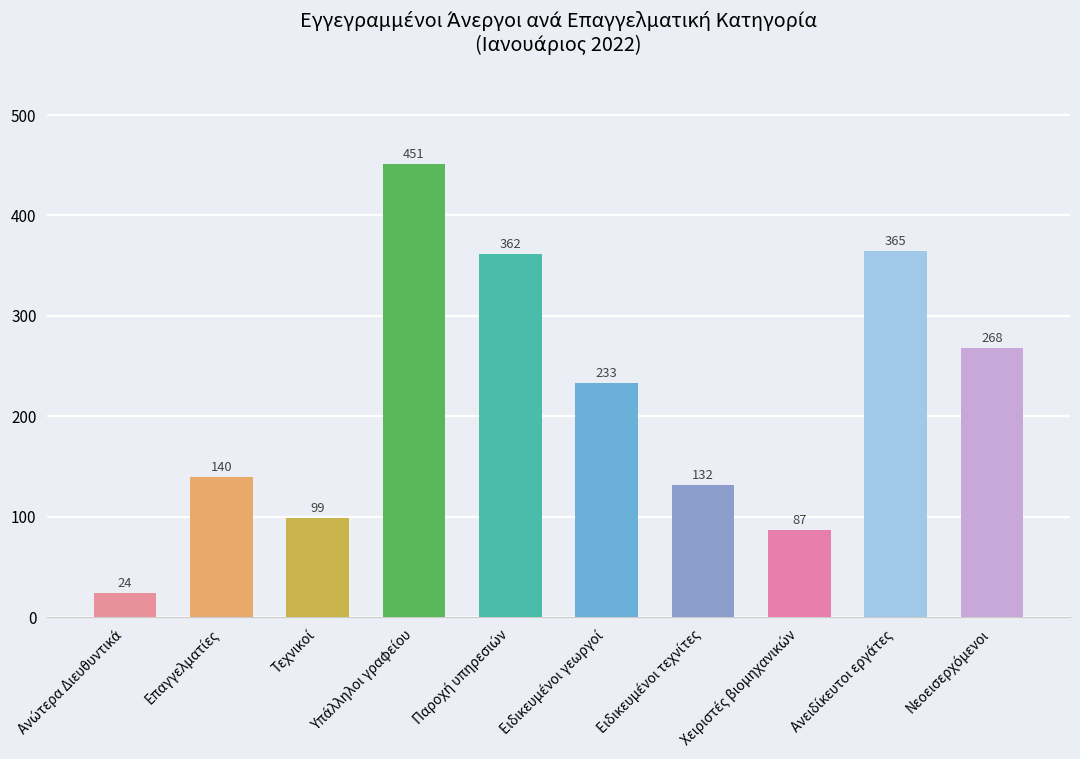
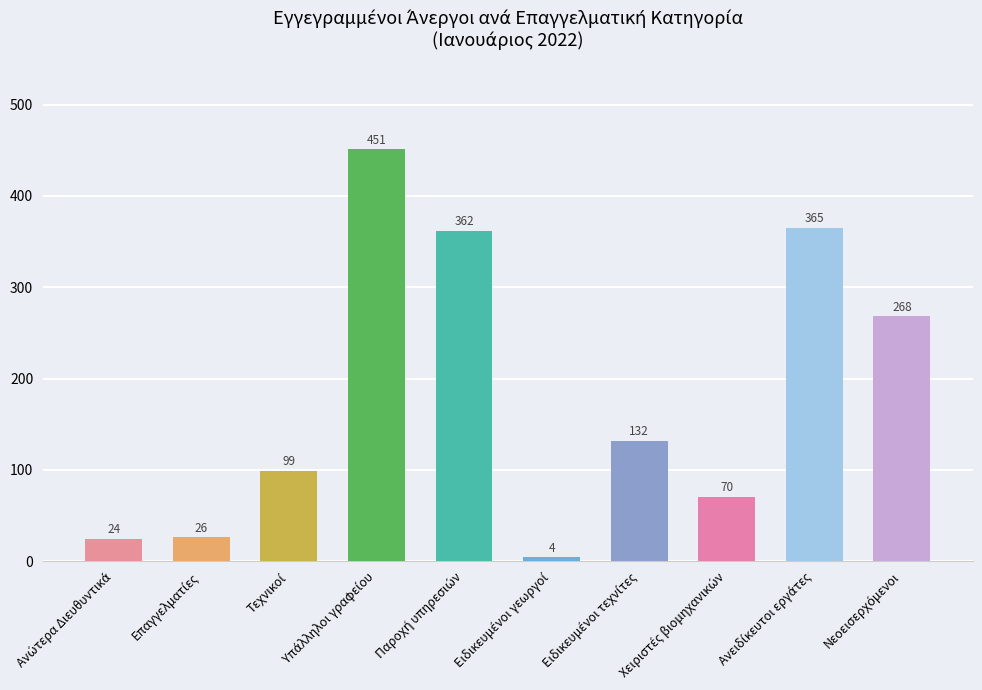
Επαγγελματίες: 140 -> 26
Ειδικευμένοι γεωργοί: 233 -> 4
Χειριστές βιομηχανικών: 87 -> 70
